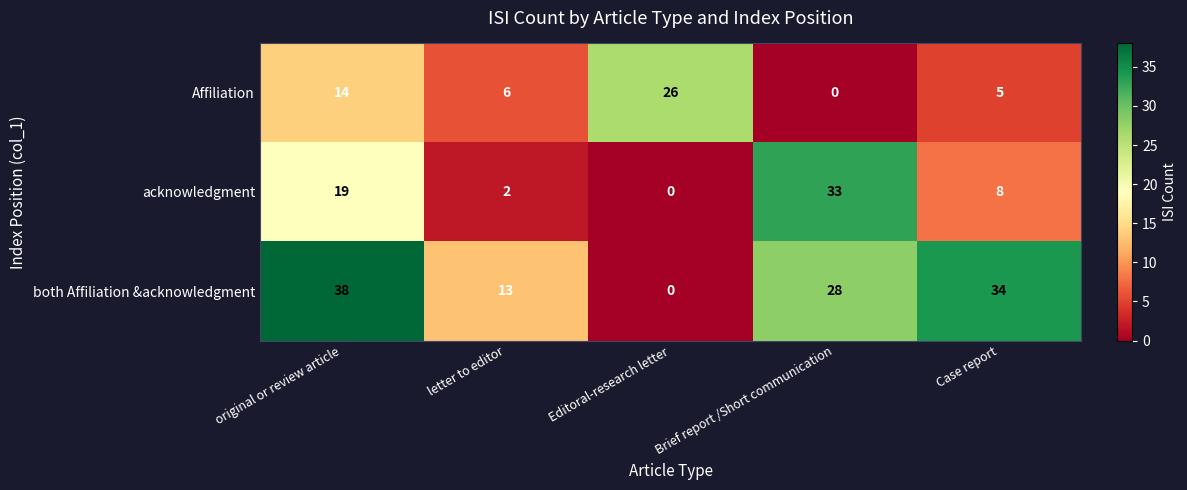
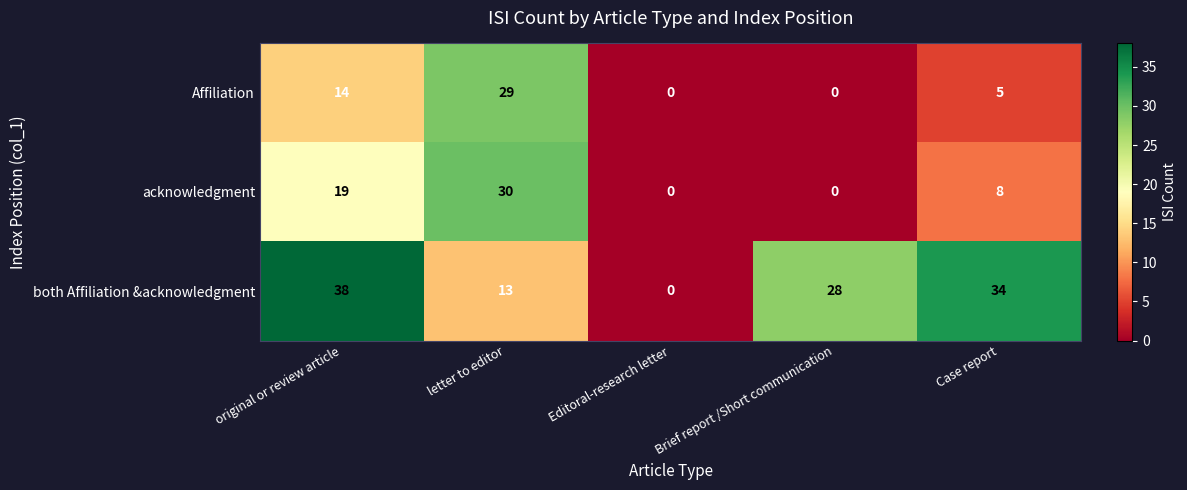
Affiliation, letter to editor: 6 -> 29
Affiliation, Editoral-research letter: 26 -> 0
acknowledgment, letter to editor: 2 -> 30
acknowledgment, Brief report /Short communication: 33 -> 0
